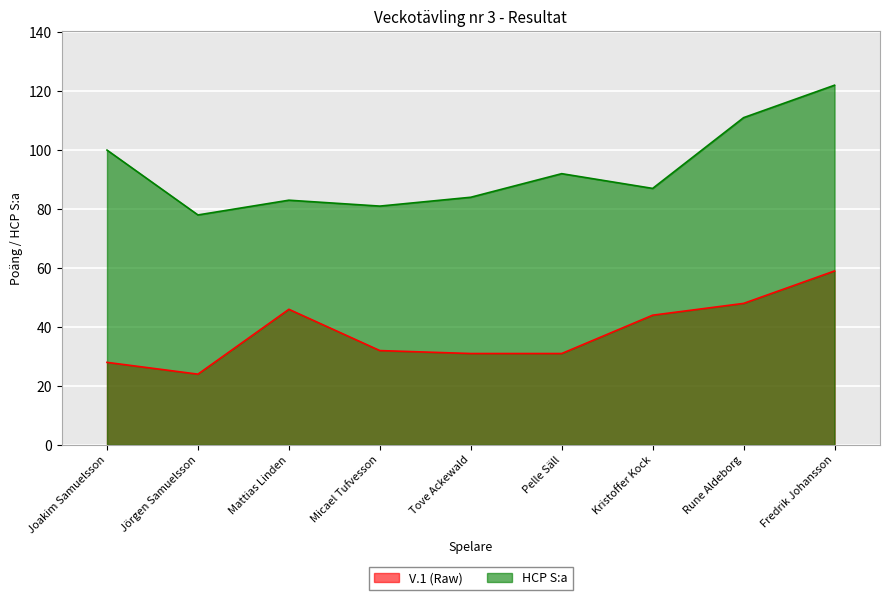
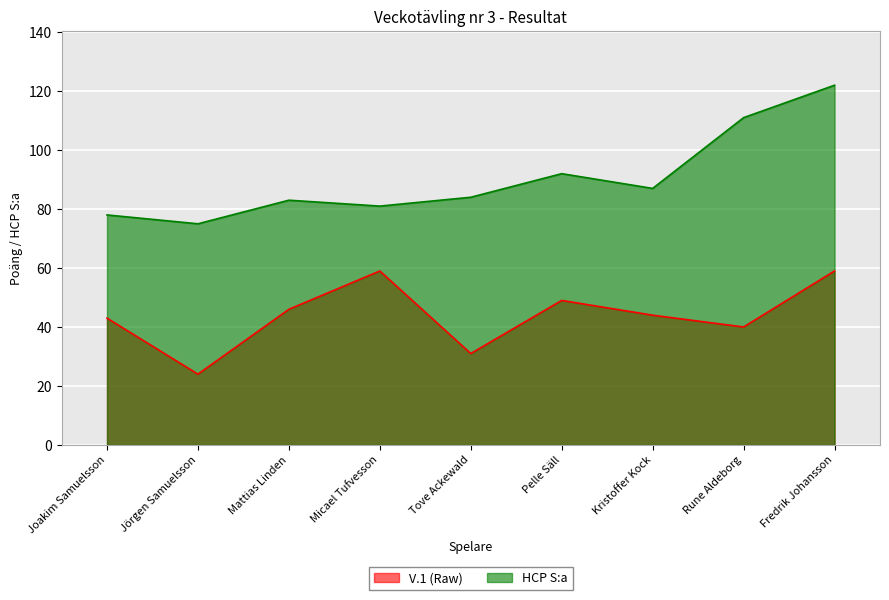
V.1 (Raw), Joakim Samuelsson: 28 -> 43
HCP S:a, Joakim Samuelsson: 100 -> 78
HCP S:a, Jörgen Samuelsson: 78 -> 75
V.1 (Raw), Micael Tufvesson: 32 -> 59
V.1 (Raw), Pelle Säll: 31 -> 49
V.1 (Raw), Rune Aldeborg: 48 -> 40
